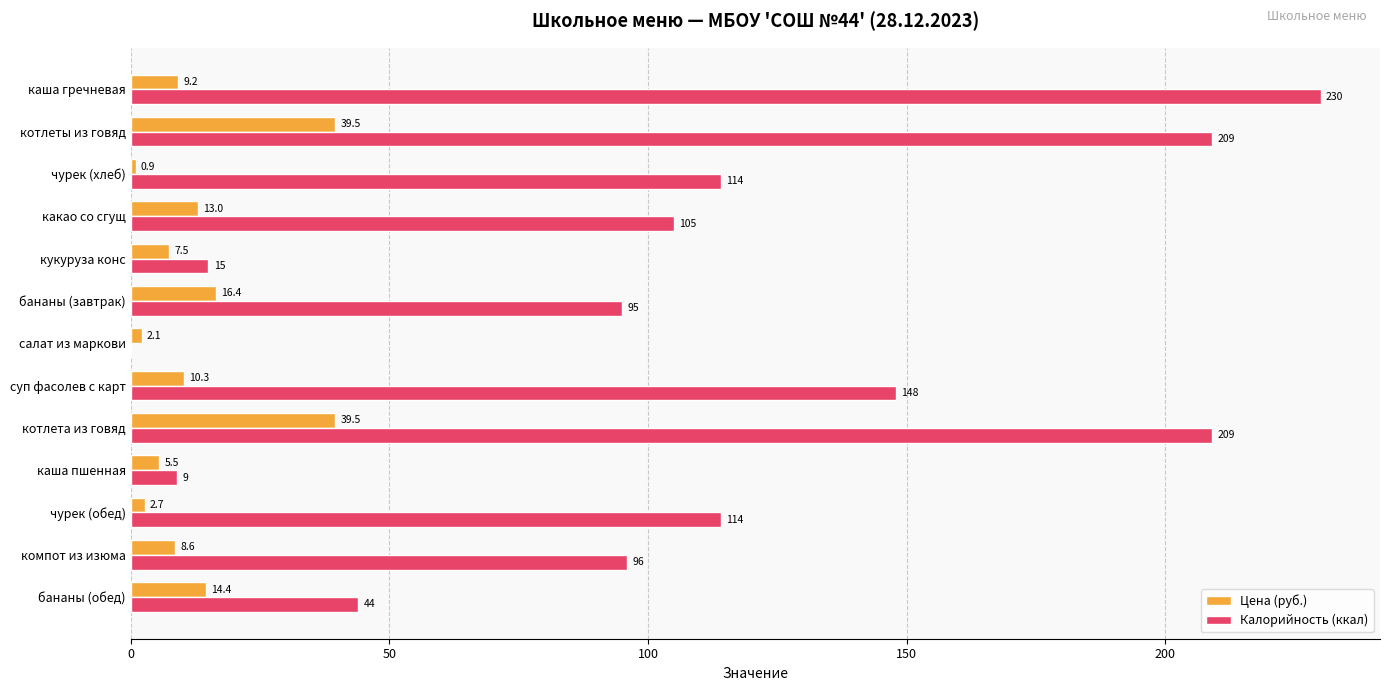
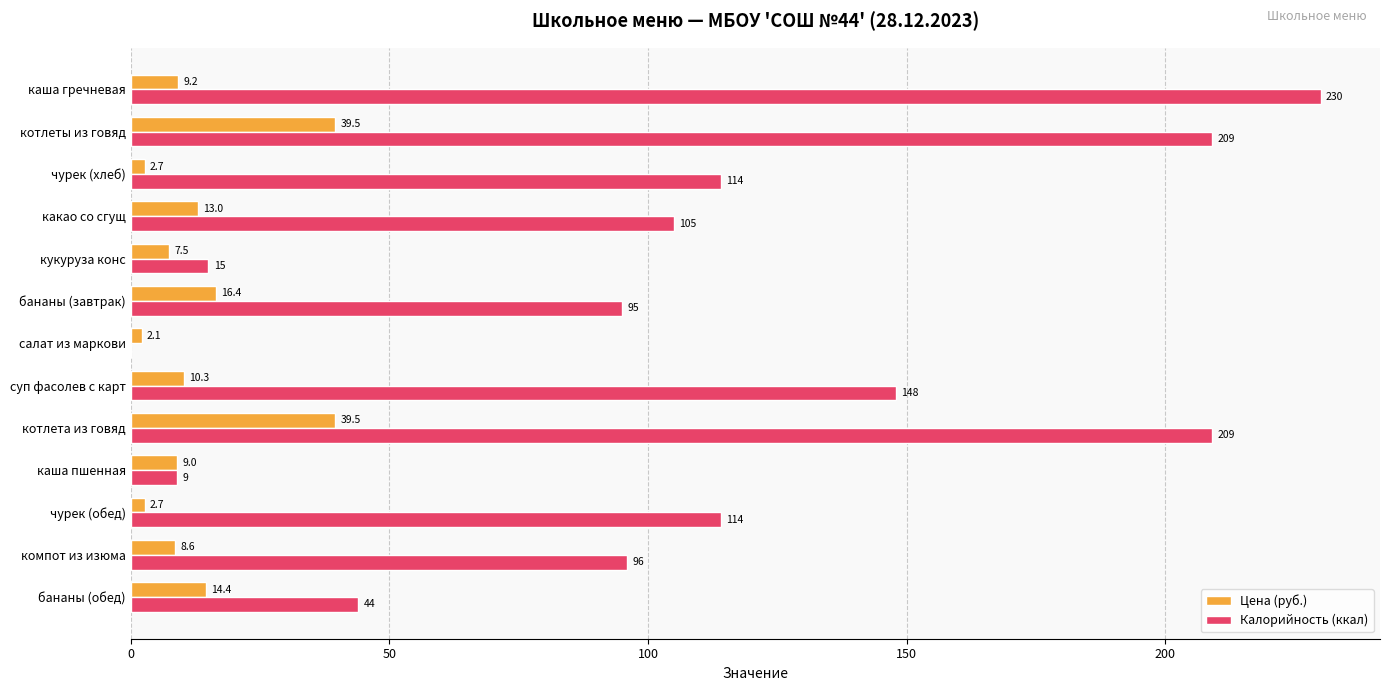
Цена (руб.), чурек (хлеб): 0.9 -> 2.7
Цена (руб.), каша пшенная: 5.5 -> 9.0
